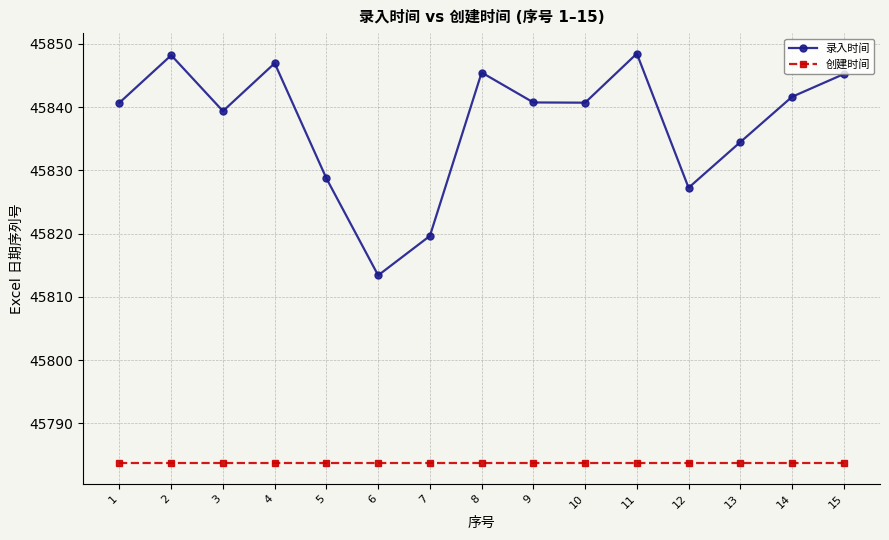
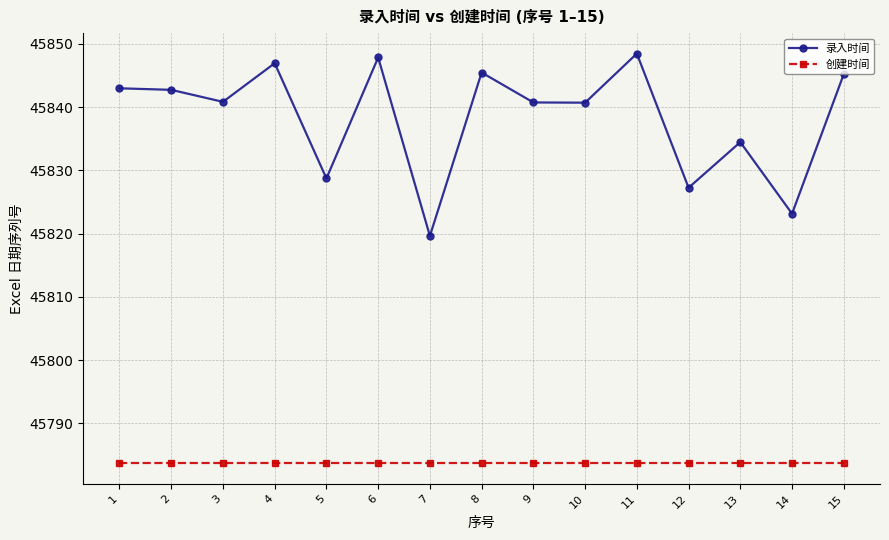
录入时间, 1: 45841 -> 45843
录入时间, 2: 45848 -> 45843
录入时间, 3: 45839 -> 45841
录入时间, 6: 45813 -> 45848
录入时间, 14: 45842 -> 45823
